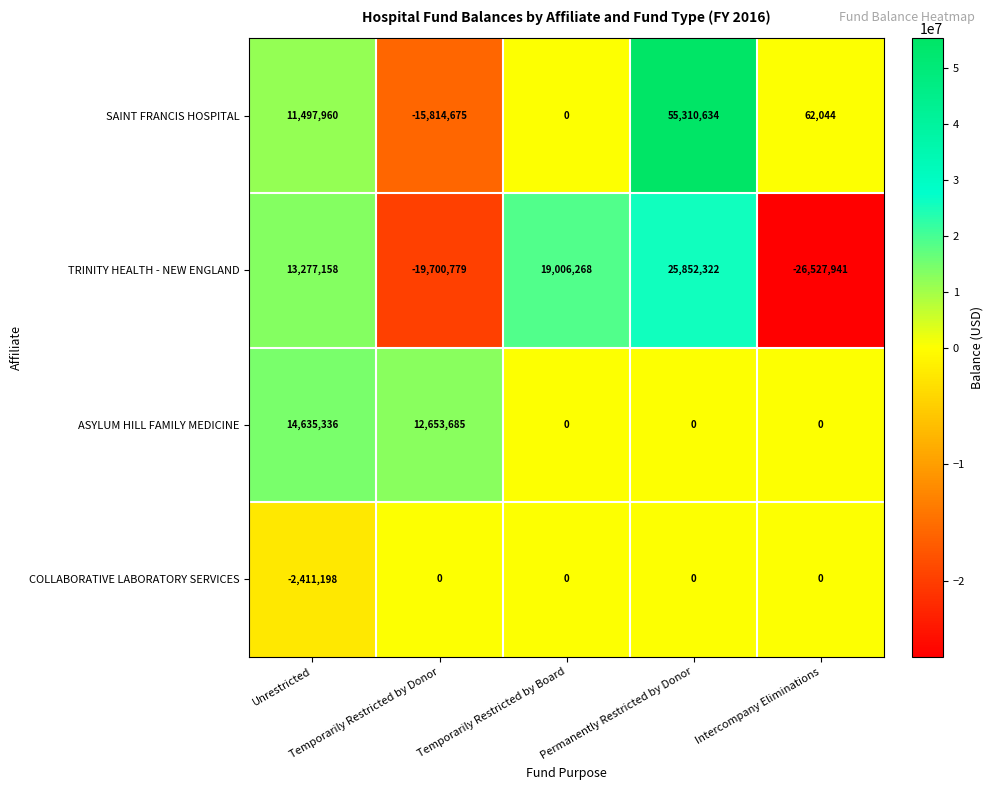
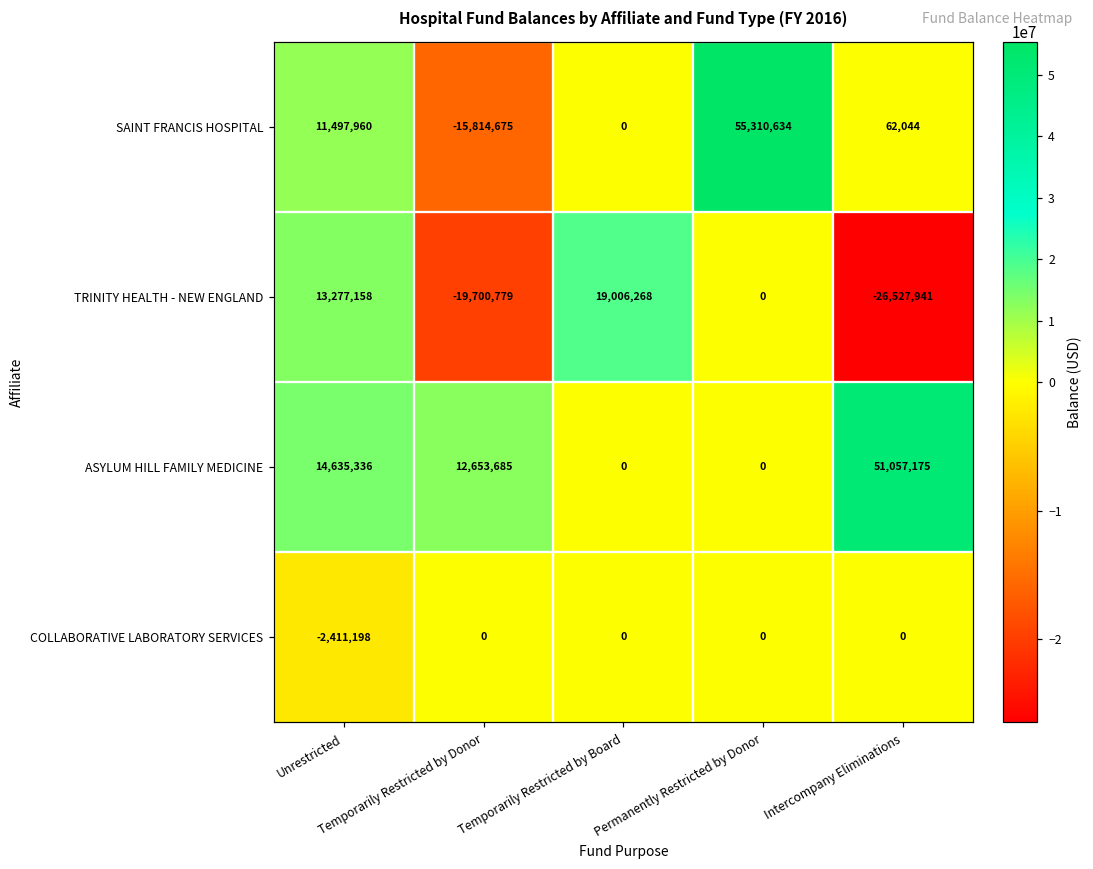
TRINITY HEALTH - NEW ENGLAND, Permanently Restricted by Donor: 25,852,322 -> 0
ASYLUM HILL FAMILY MEDICINE, Intercompany Eliminations: 0 -> 51,057,175
